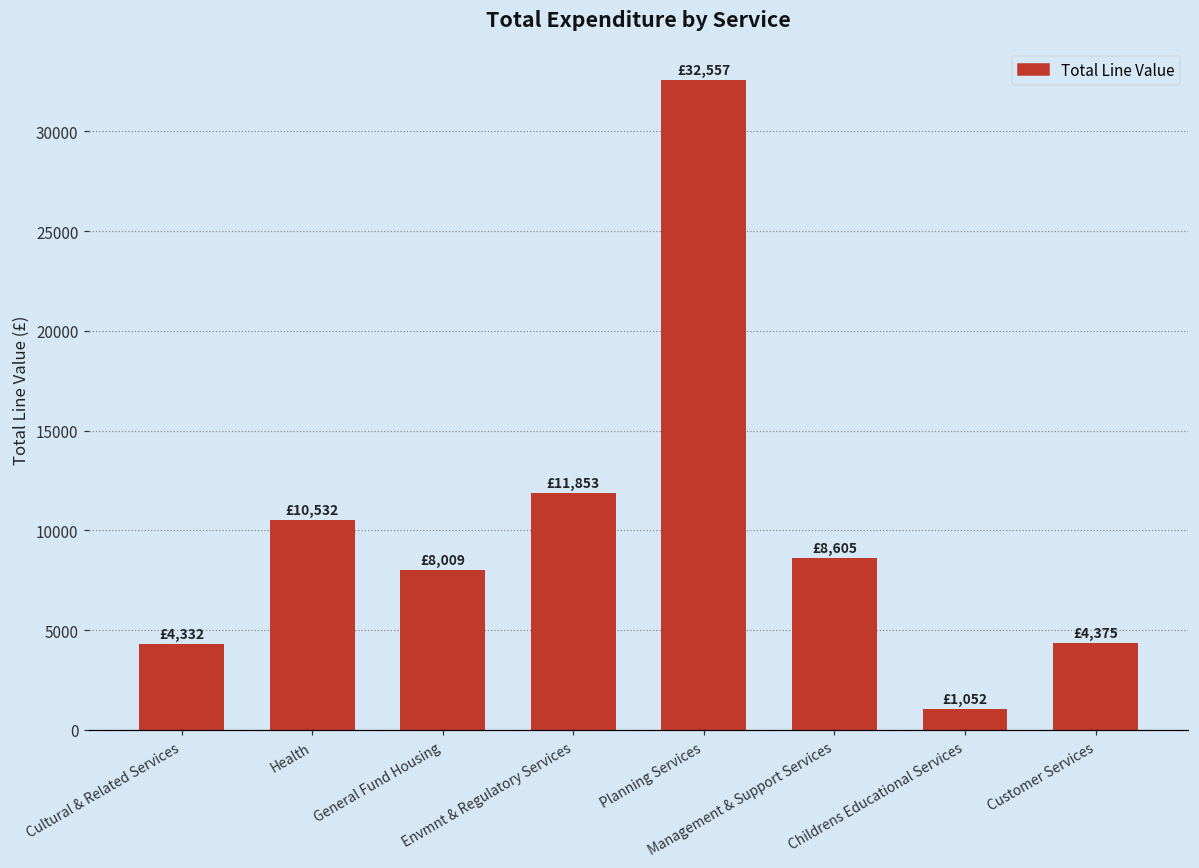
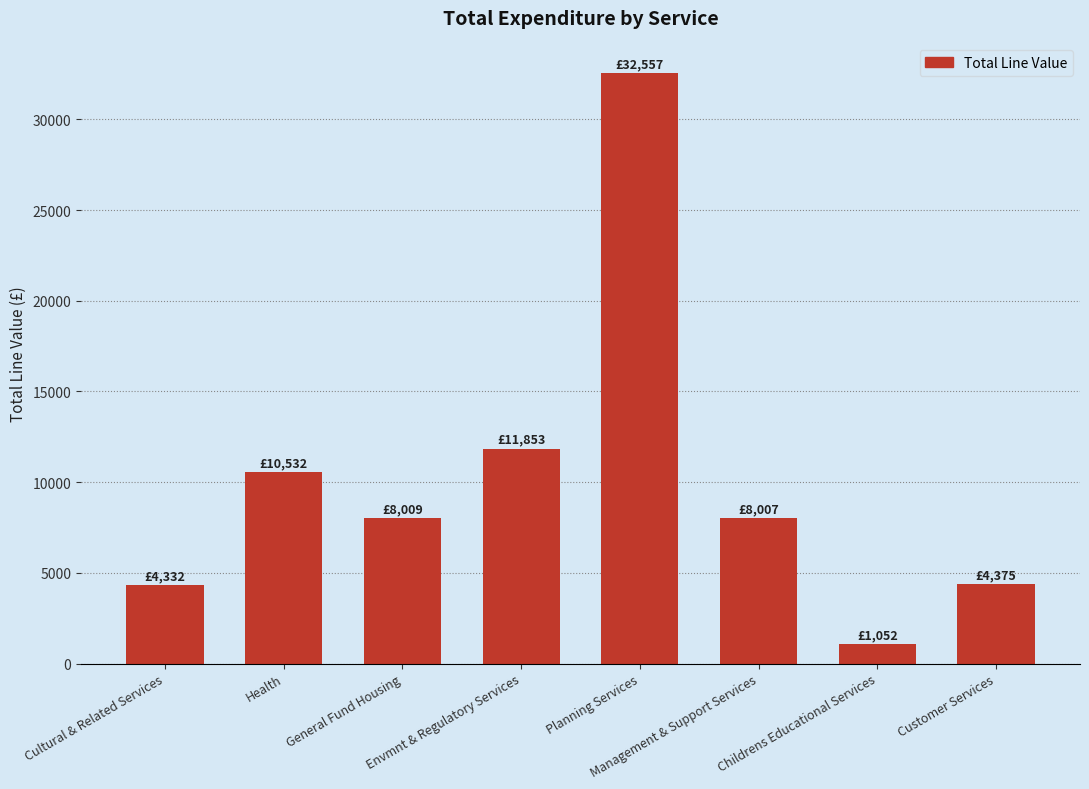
Management & Support Services: £8,605 -> £8,007
